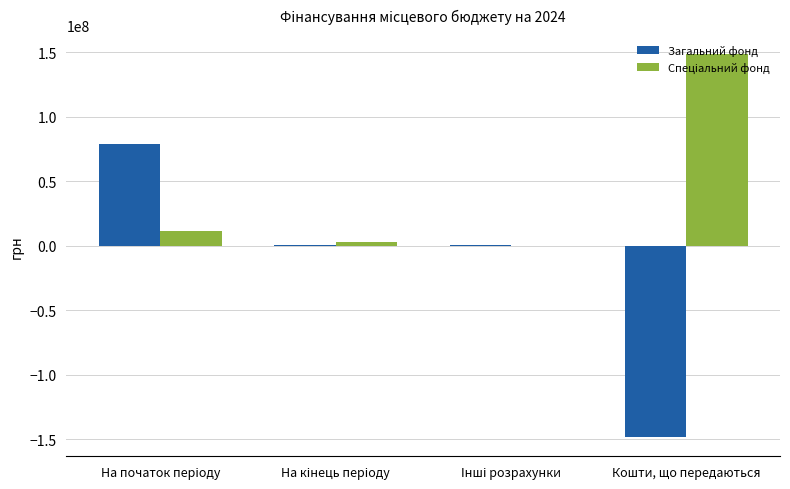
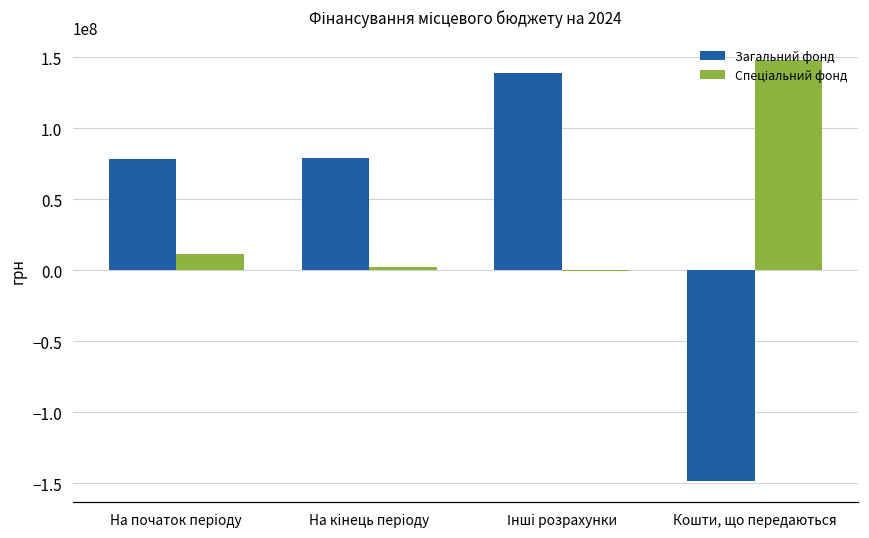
Загальний фонд, На кінець періоду: 1000000 -> 79000000
Загальний фонд, Інші розрахунки: 1000000 -> 139000000
